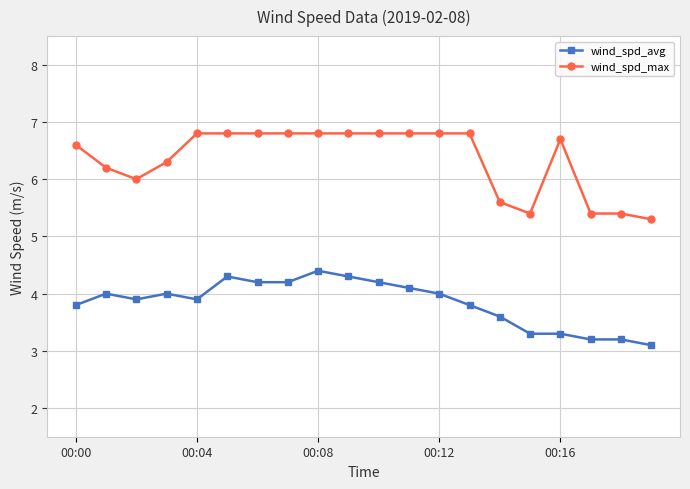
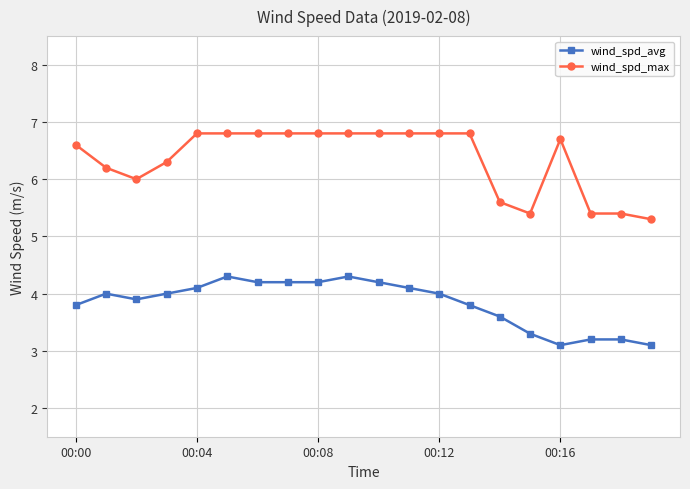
wind_spd_avg, 00:04: 3.9 -> 4.1
wind_spd_avg, 00:08: 4.4 -> 4.2
wind_spd_avg, 00:16: 3.3 -> 3.1
